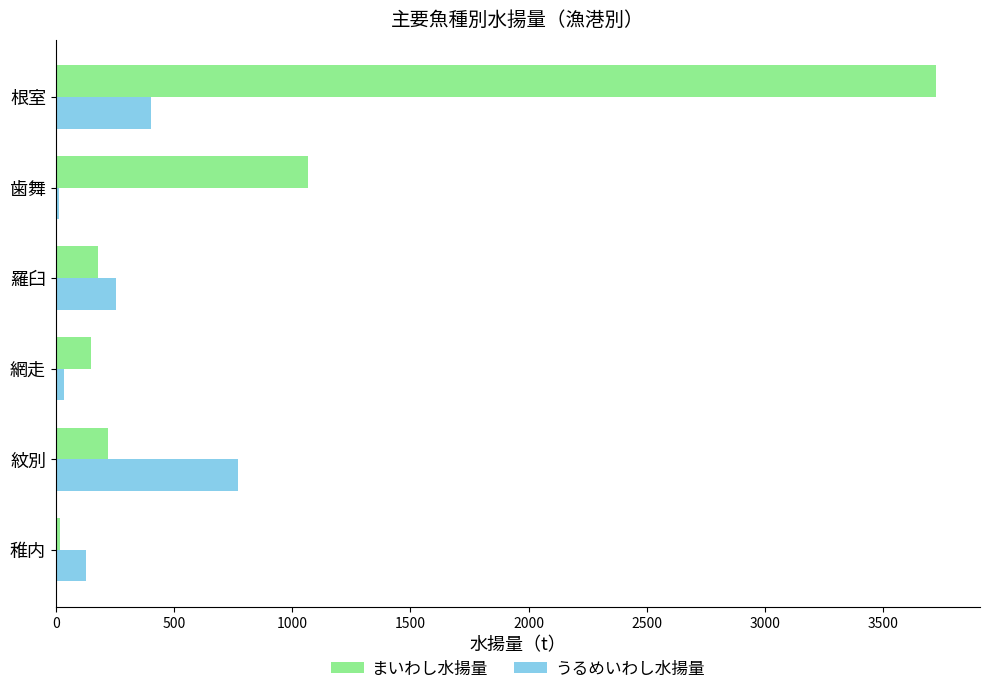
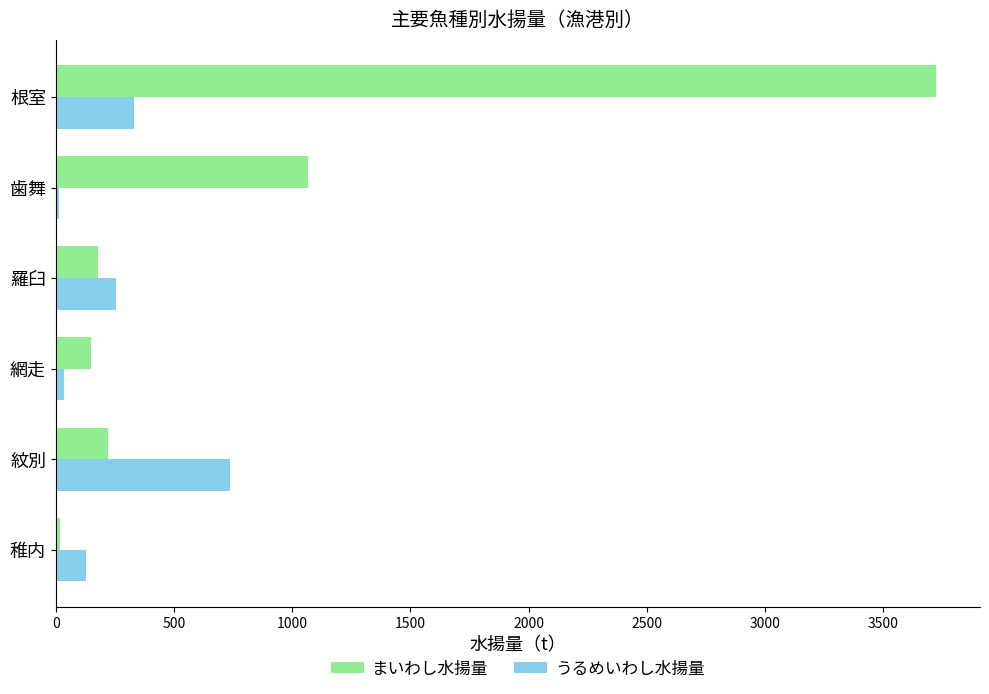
うるめいわし水揚量, 根室: 400 -> 330
うるめいわし水揚量, 紋別: 770 -> 740
